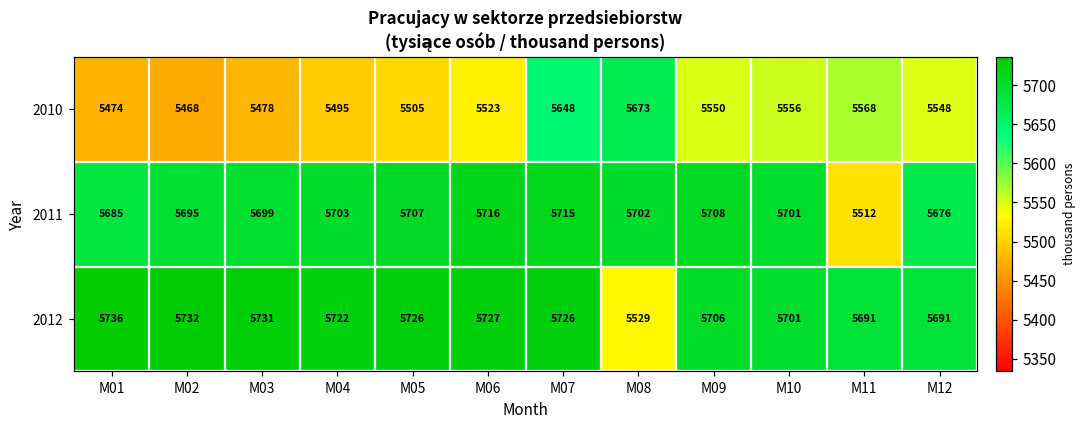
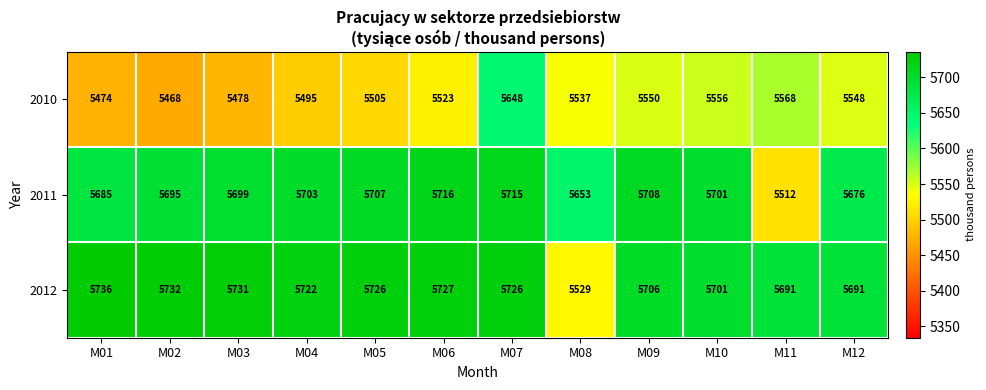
2010, M08: 5673 -> 5537
2011, M08: 5702 -> 5653
